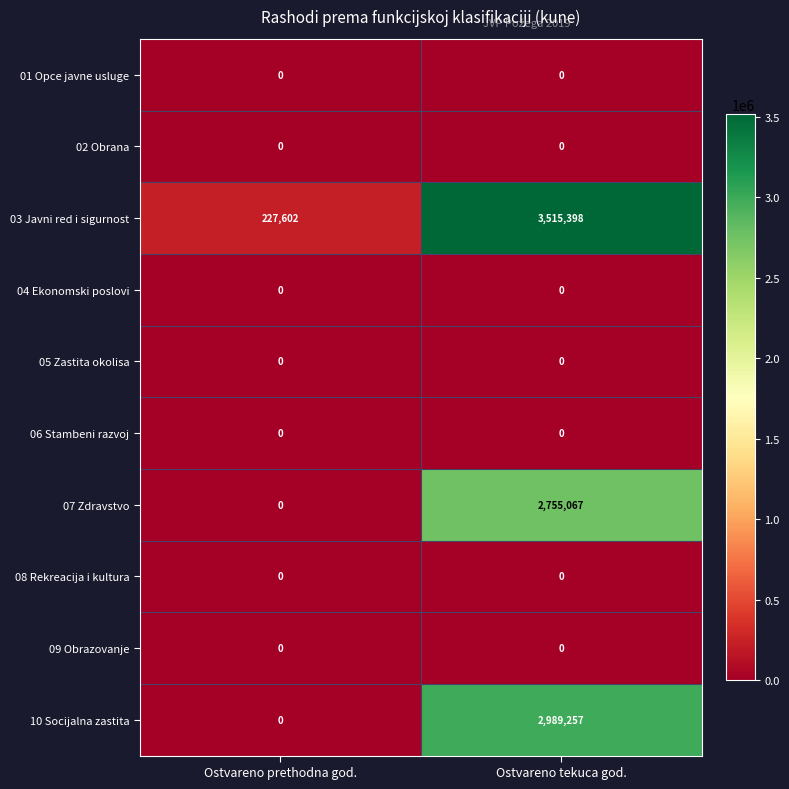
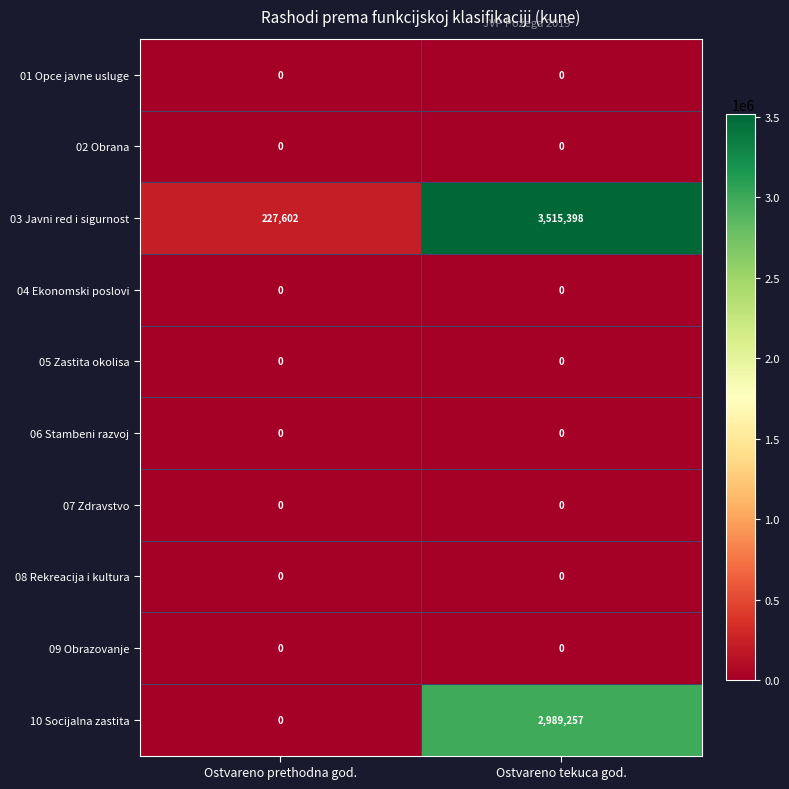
07 Zdravstvo, Ostvareno tekuca god.: 2,755,067 -> 0
